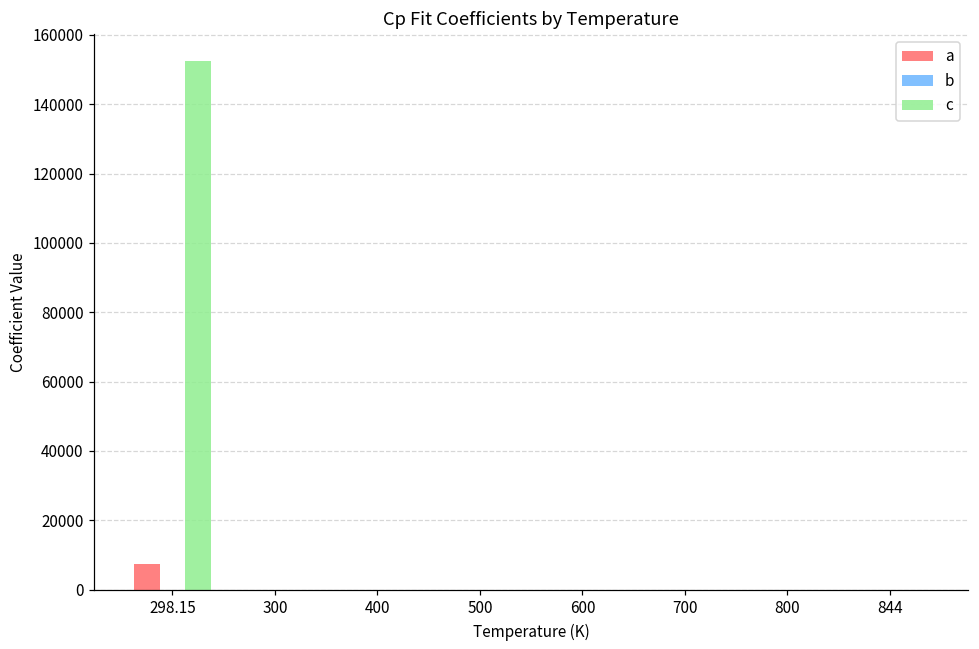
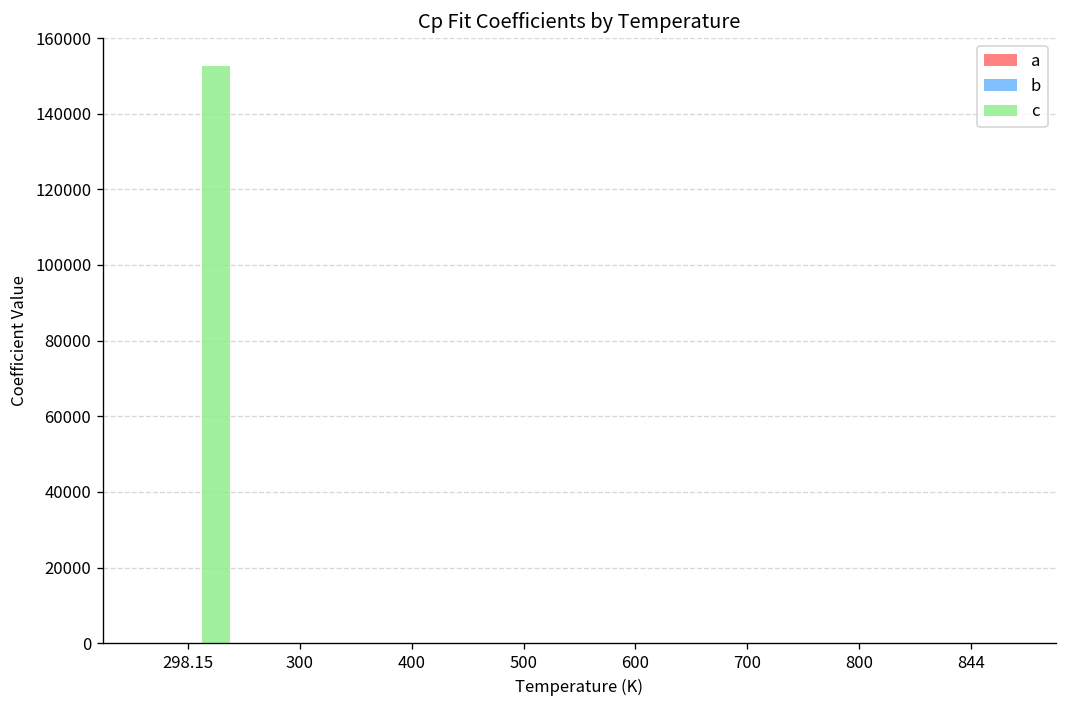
a, 298.15: 7000 -> 0
